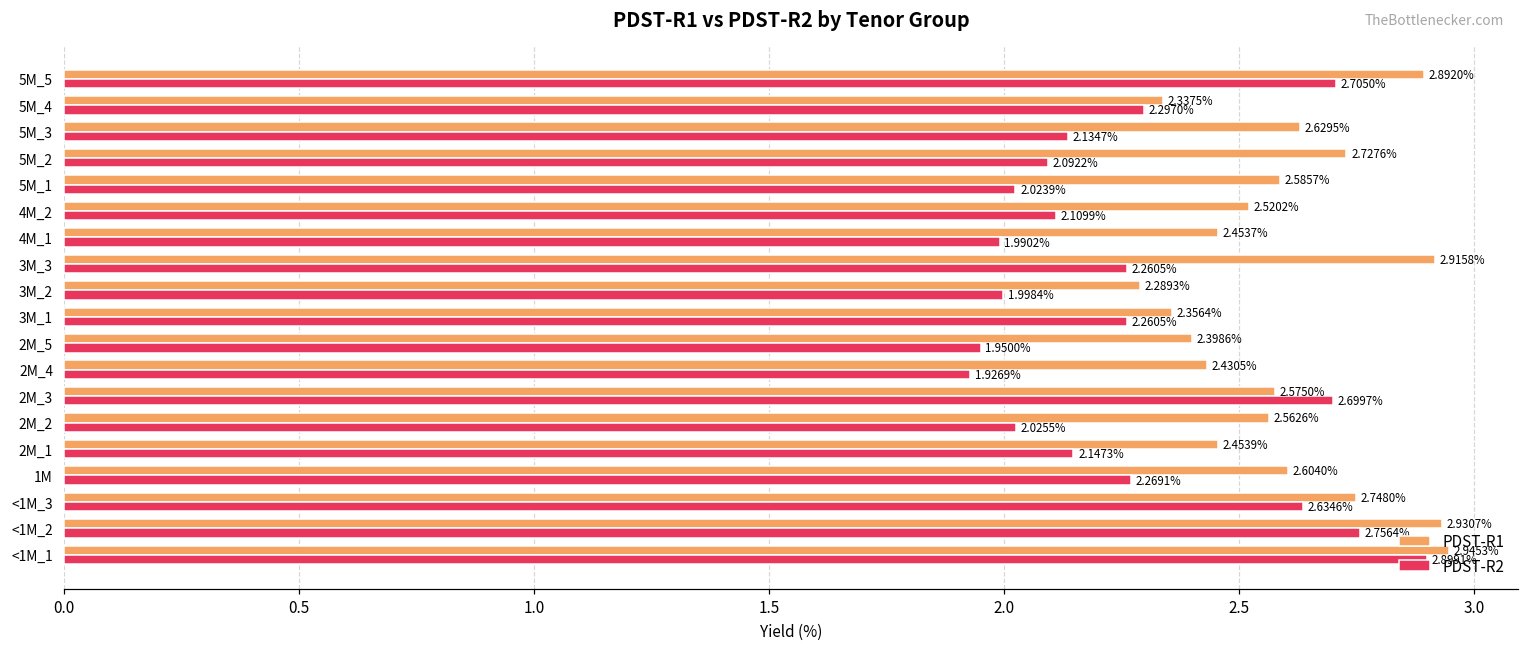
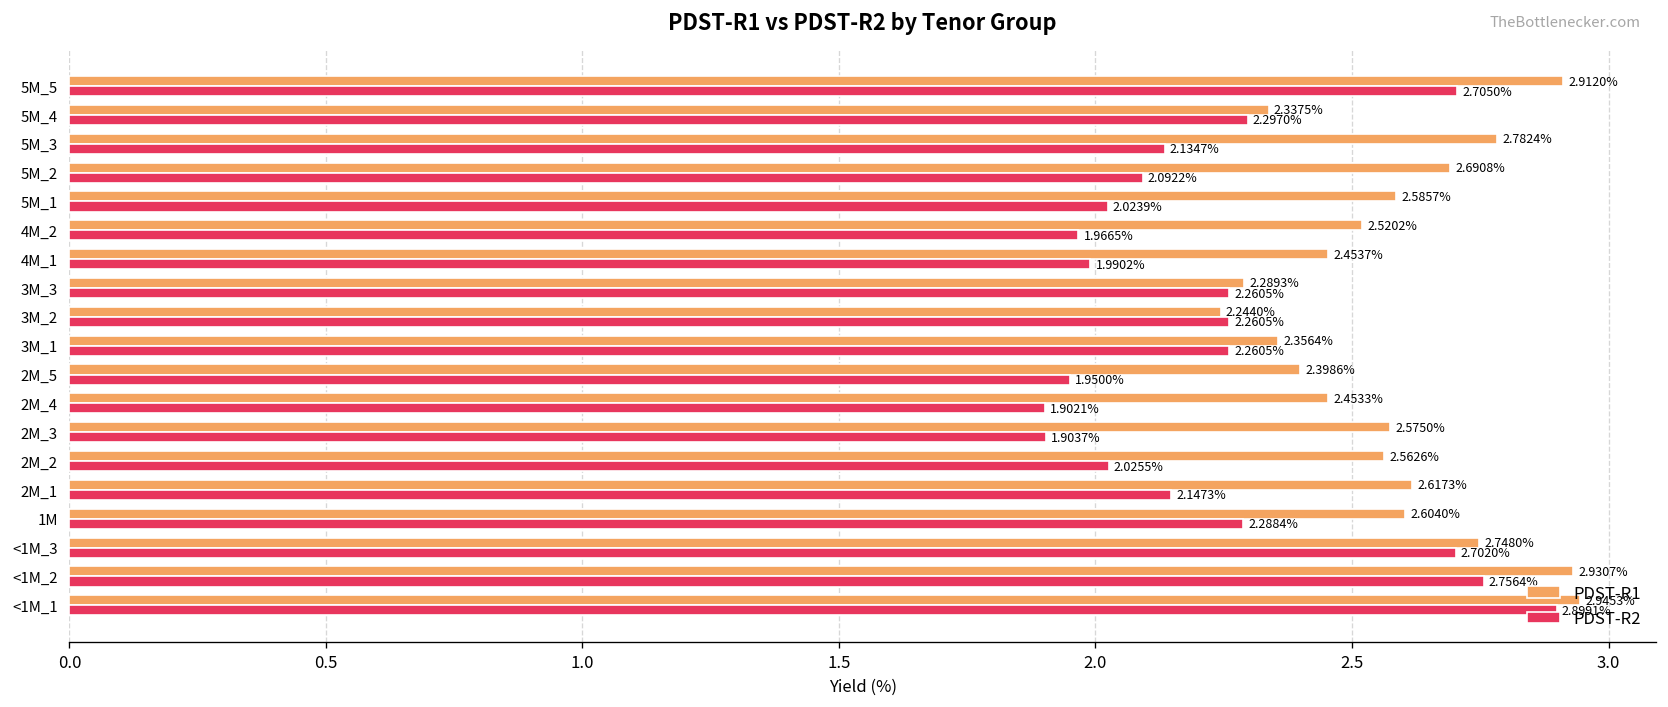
PDST-R1, 5M_5: 2.8920% -> 2.9120%
PDST-R1, 5M_3: 2.6295% -> 2.7824%
PDST-R1, 5M_2: 2.7276% -> 2.6908%
PDST-R2, 4M_2: 2.1099% -> 1.9665%
PDST-R1, 3M_3: 2.9158% -> 2.2893%
PDST-R1, 3M_2: 2.2893% -> 2.2440%
PDST-R2, 3M_2: 1.9984% -> 2.2605%
PDST-R1, 2M_4: 2.4305% -> 2.4533%
PDST-R2, 2M_4: 1.9269% -> 1.9021%
PDST-R2, 2M_3: 2.6997% -> 1.9037%
PDST-R1, 2M_1: 2.4539% -> 2.6173%
PDST-R2, 1M: 2.2691% -> 2.2884%
PDST-R2, <1M_3: 2.6346% -> 2.7020%
